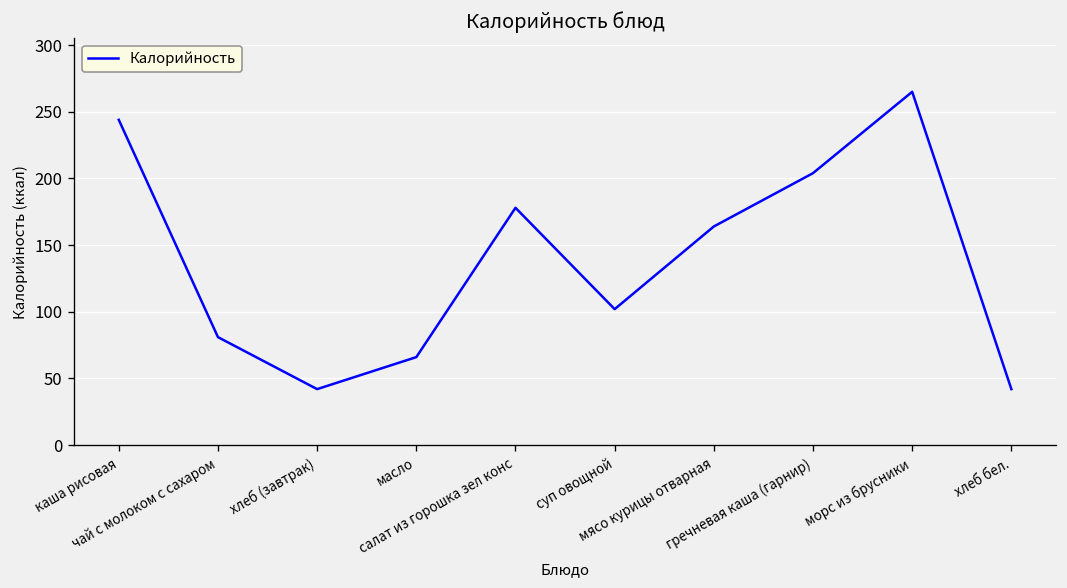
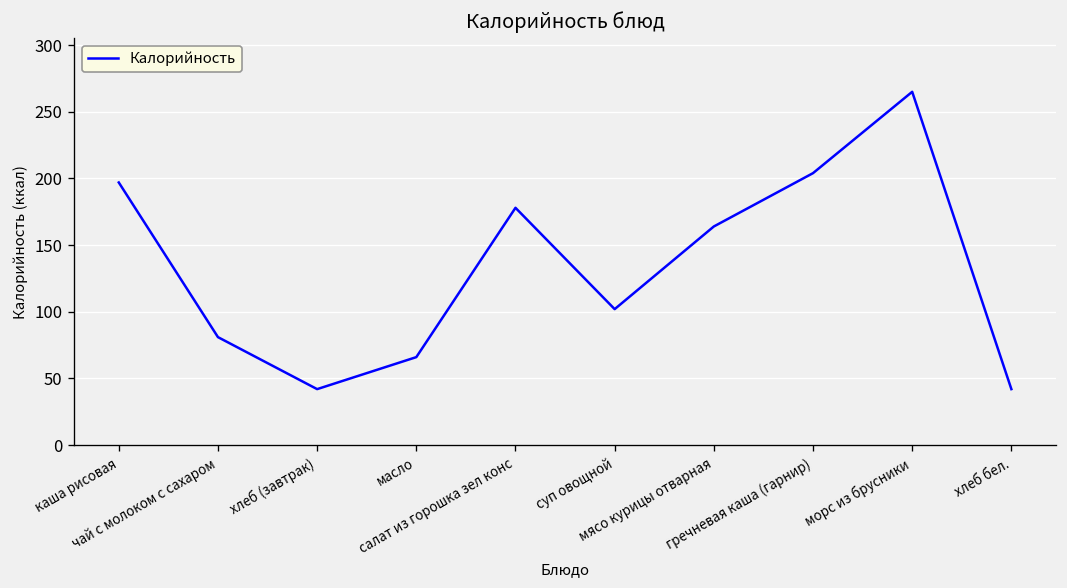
каша рисовая: 244 -> 197
